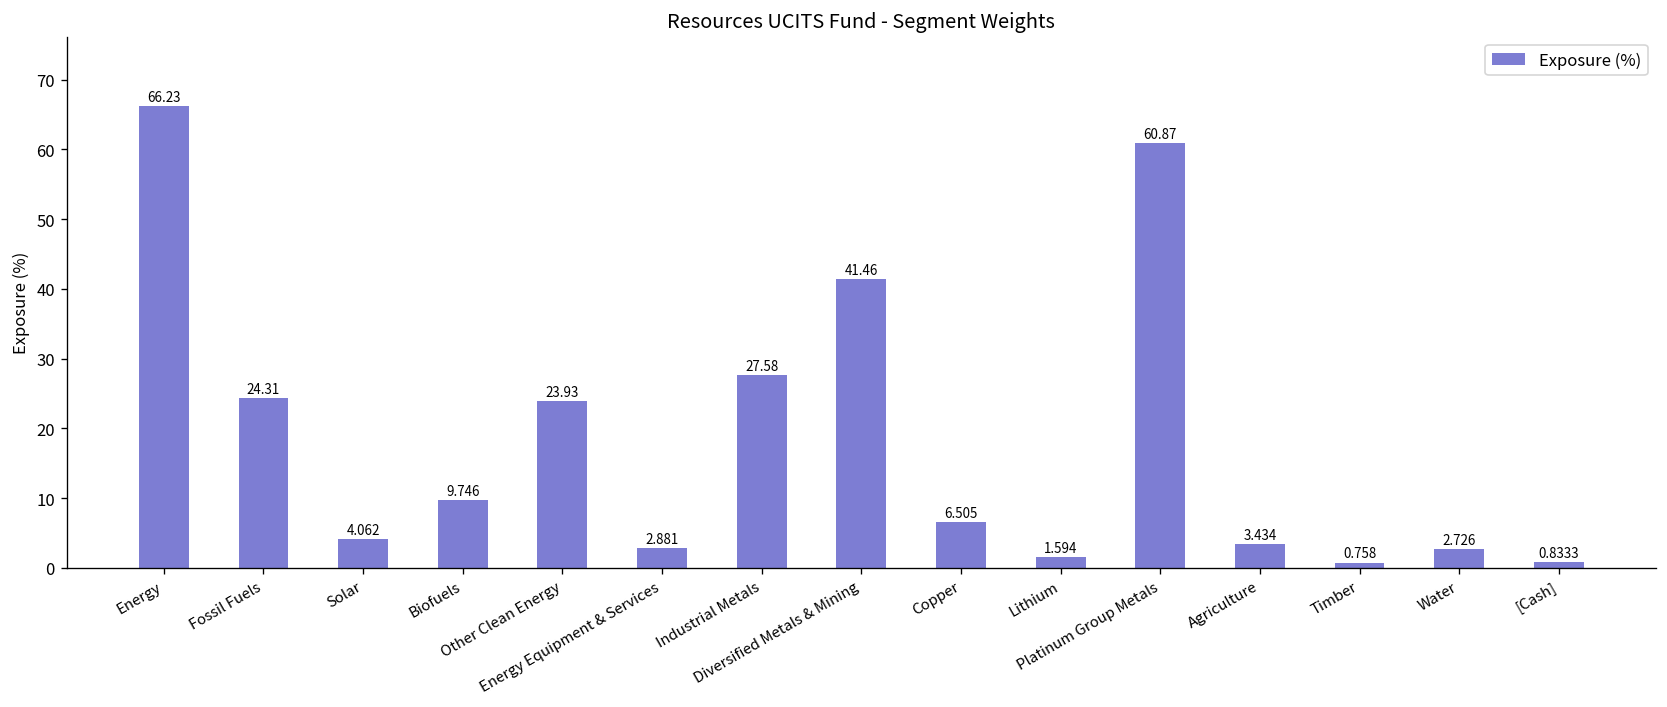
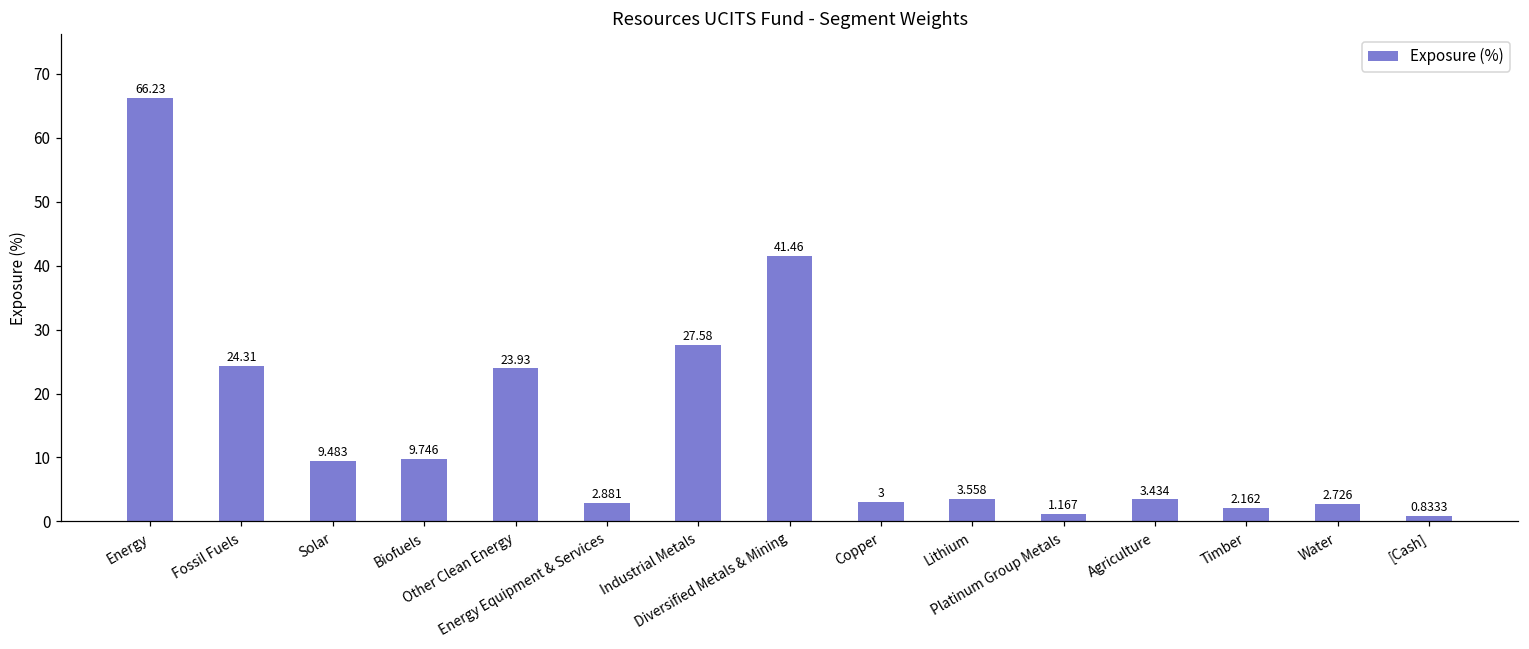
Solar: 4.062 -> 9.483
Copper: 6.505 -> 3
Lithium: 1.594 -> 3.558
Platinum Group Metals: 60.87 -> 1.167
Timber: 0.758 -> 2.162
